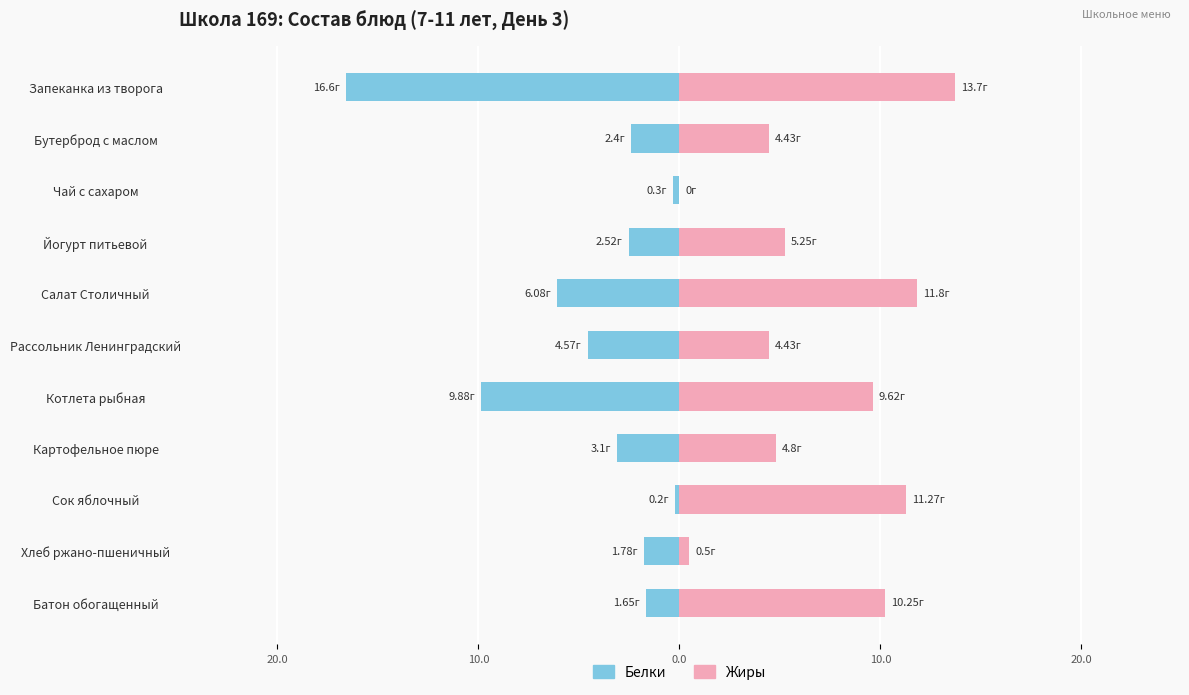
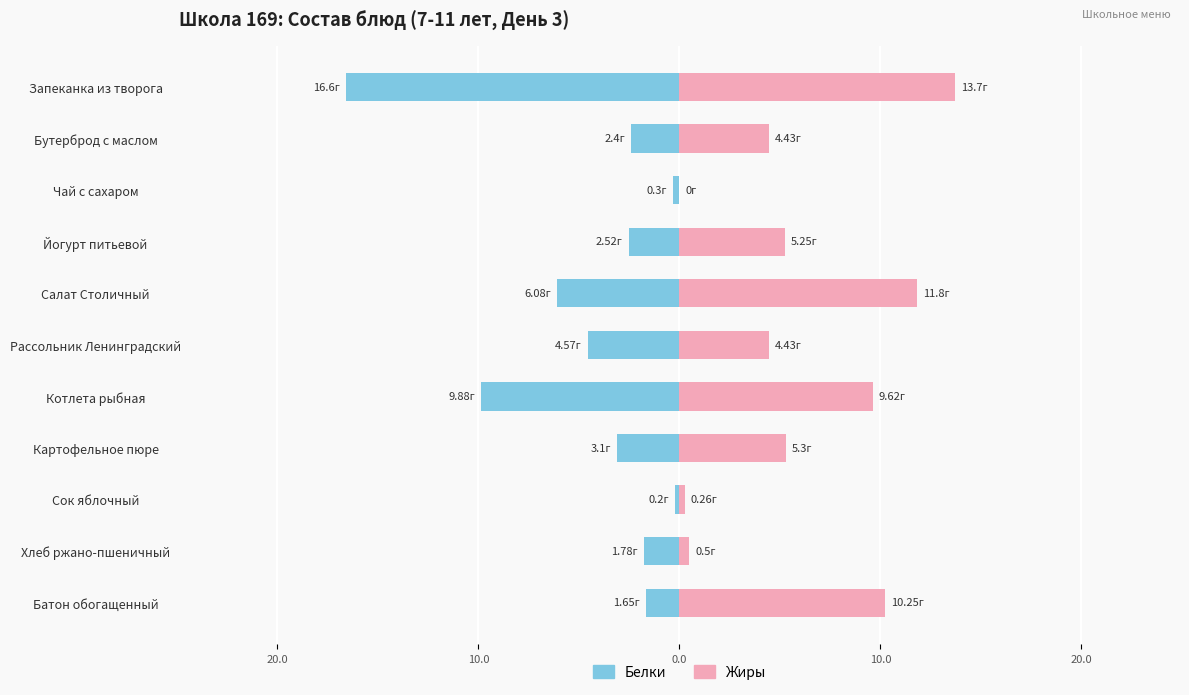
Жиры, Картофельное пюре: 4.8г -> 5.3г
Жиры, Сок яблочный: 11.27г -> 0.26г
